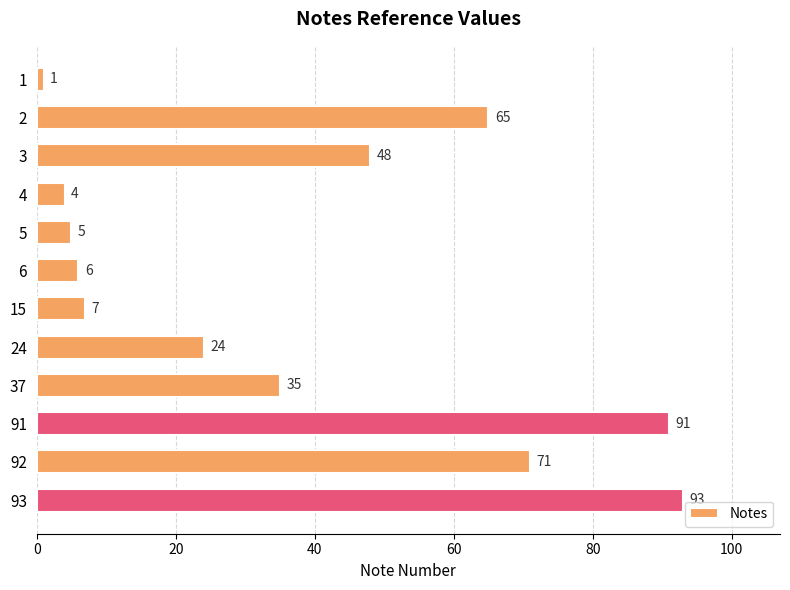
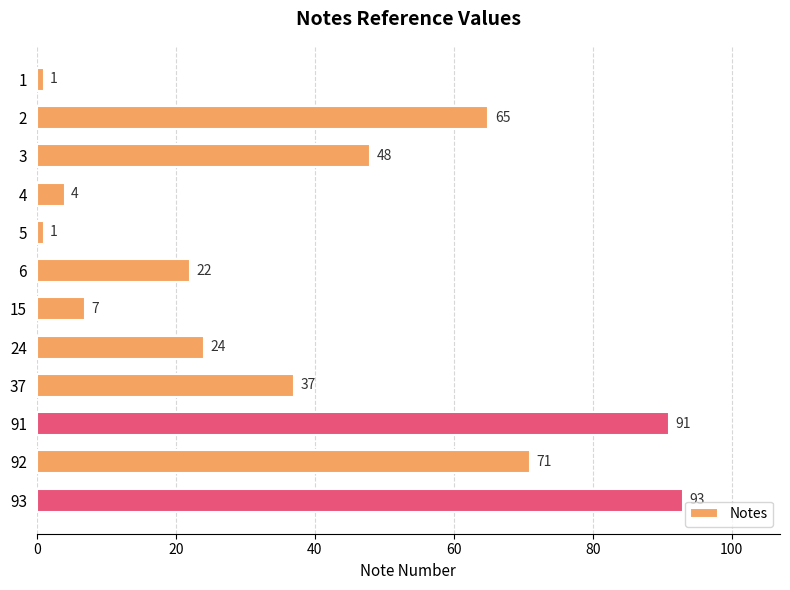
5: 5 -> 1
6: 6 -> 22
37: 35 -> 37
